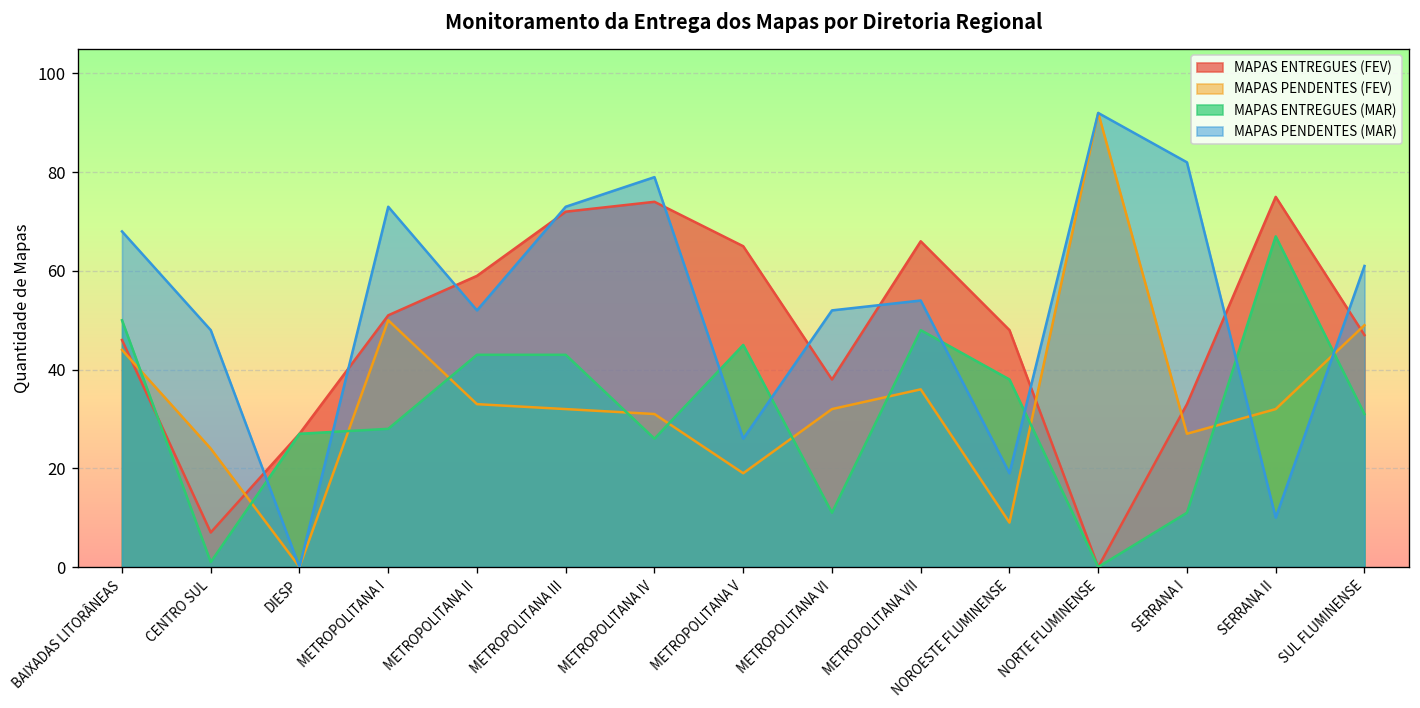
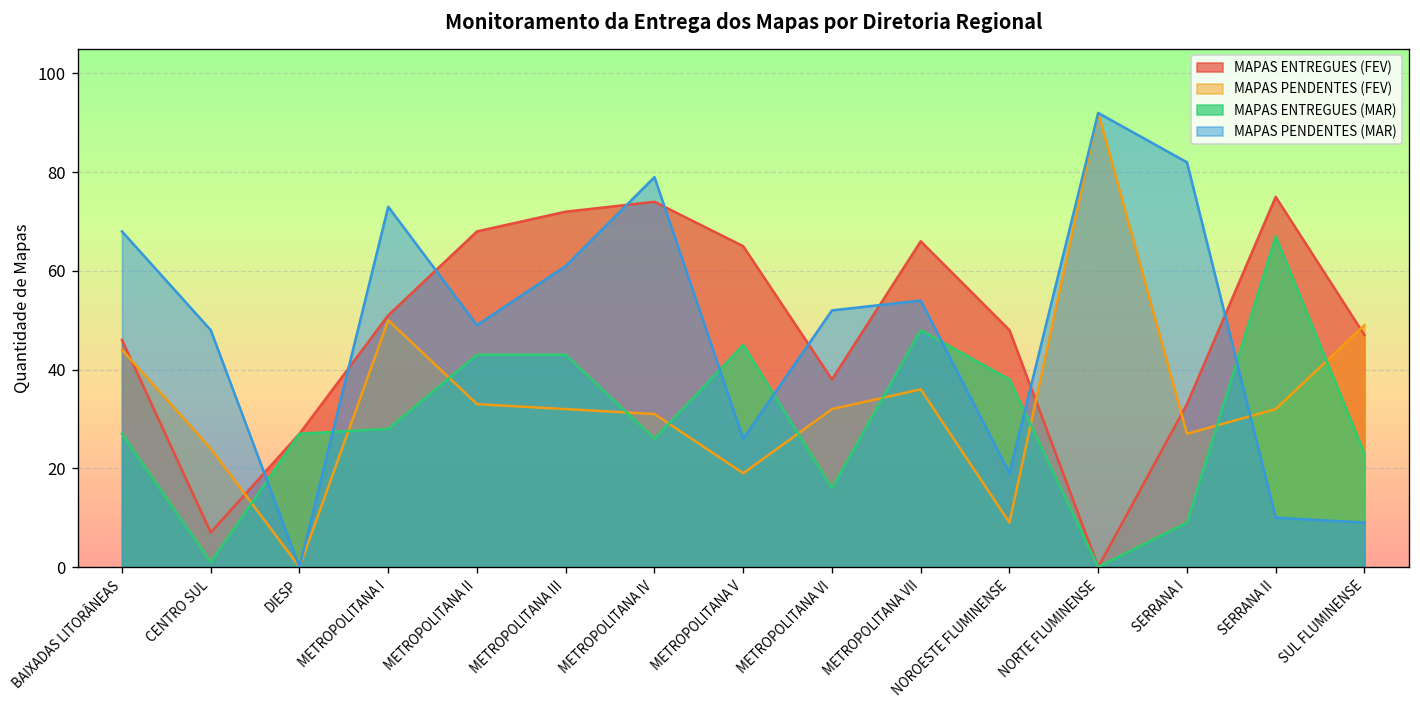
MAPAS ENTREGUES (MAR), BAIXADAS LITORÂNEAS: 50 -> 27
MAPAS ENTREGUES (FEV), METROPOLITANA II: 59 -> 68
MAPAS PENDENTES (MAR), METROPOLITANA II: 52 -> 49
MAPAS PENDENTES (MAR), METROPOLITANA III: 73 -> 61
MAPAS ENTREGUES (MAR), METROPOLITANA VI: 11 -> 16
MAPAS ENTREGUES (MAR), SERRANA I: 11 -> 9
MAPAS ENTREGUES (MAR), SUL FLUMINENSE: 31 -> 23
MAPAS PENDENTES (MAR), SUL FLUMINENSE: 61 -> 9
